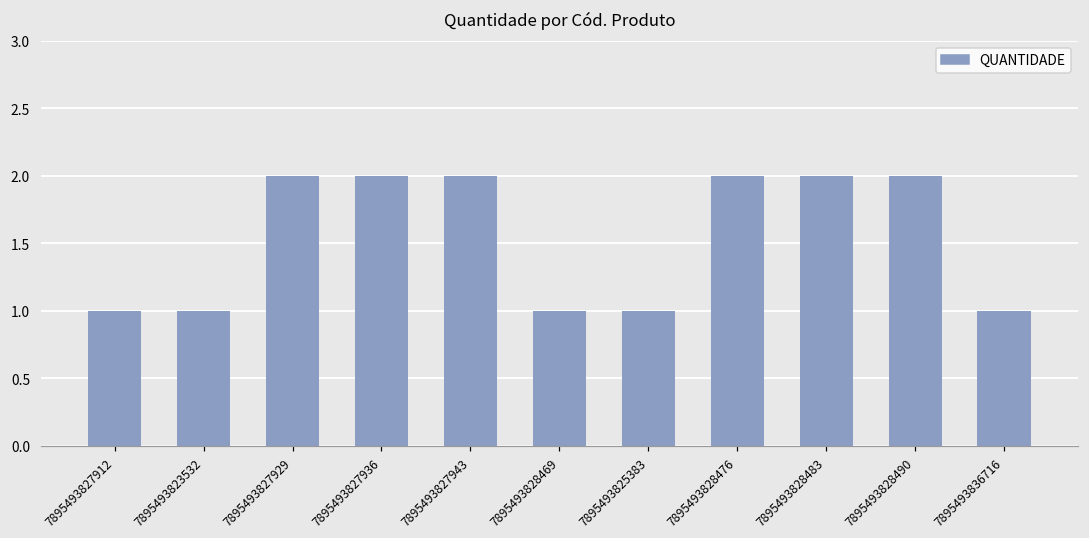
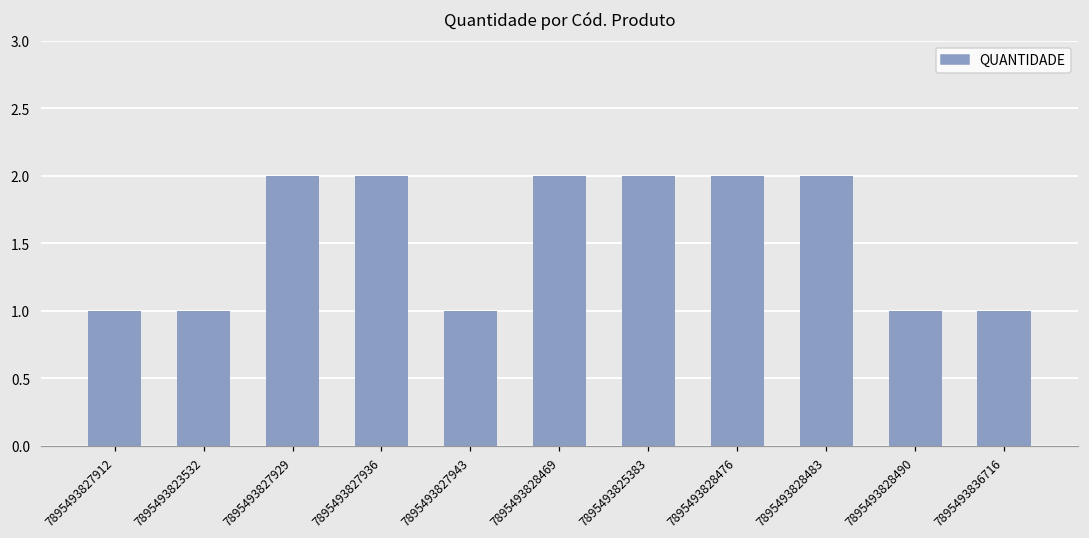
7895493827943: 2 -> 1
7895493828469: 1 -> 2
7895493825383: 1 -> 2
7895493828490: 2 -> 1
